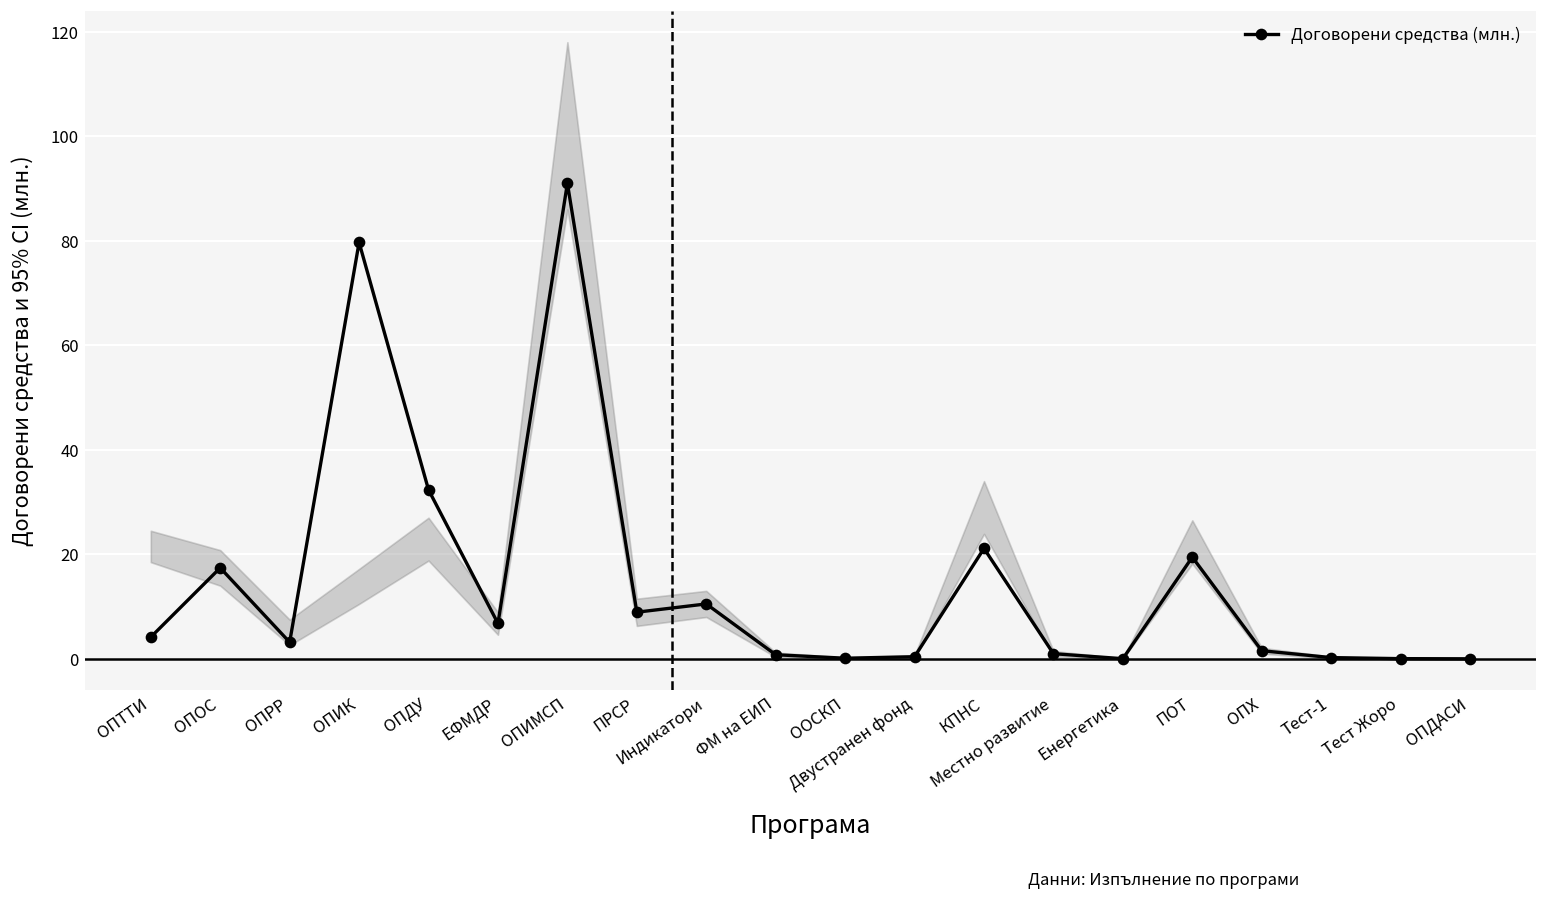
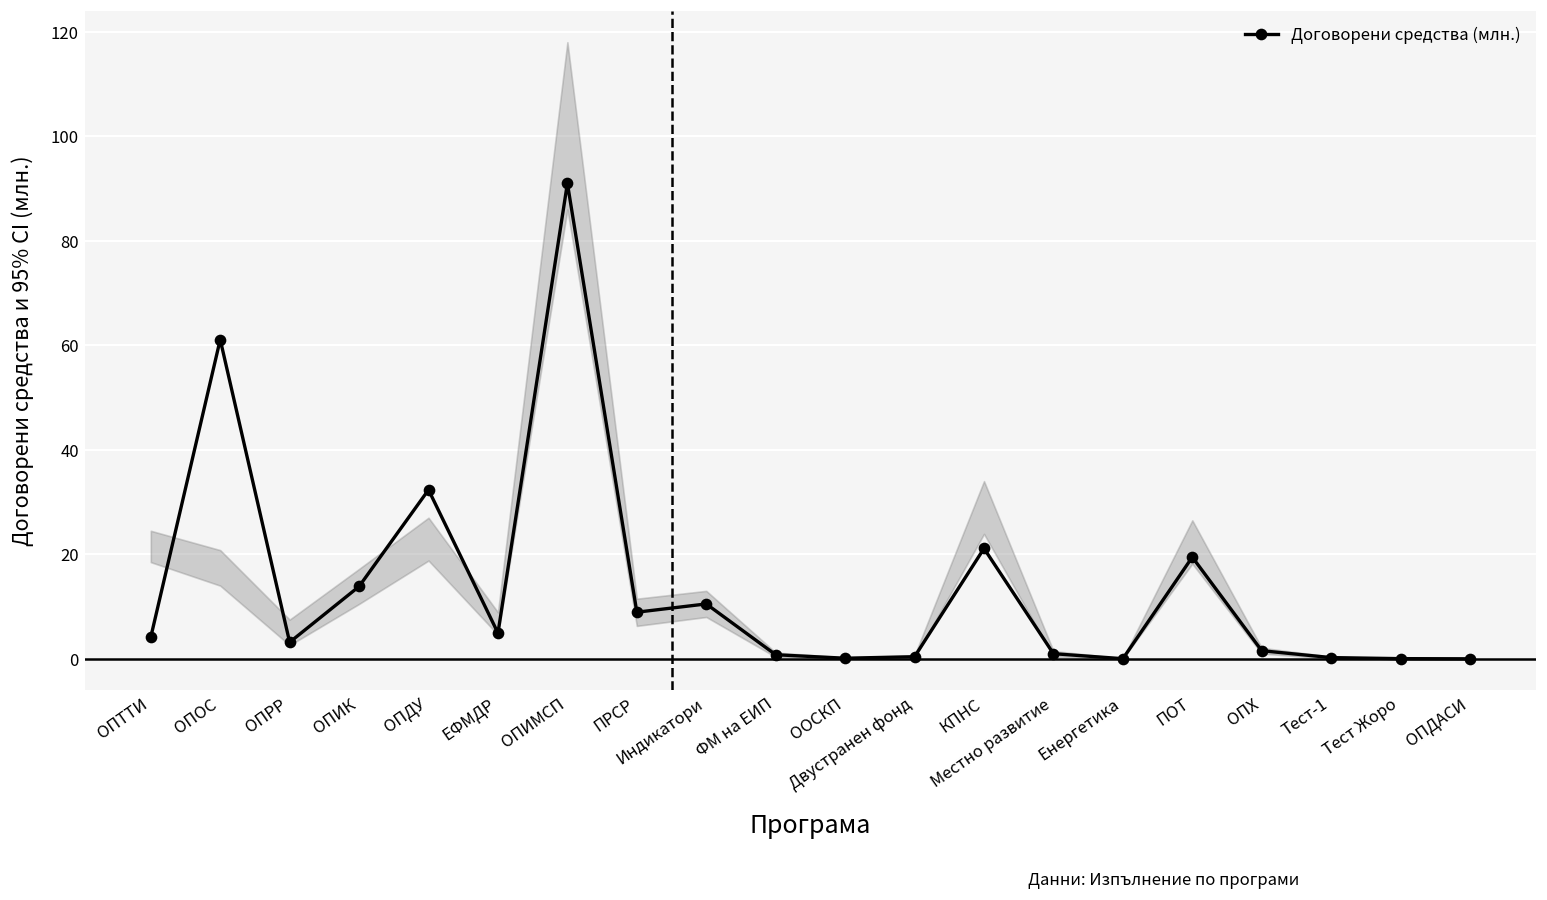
Договорени средства (млн.), ОПОС: 17 -> 61
Договорени средства (млн.), ОПИК: 80 -> 14
Договорени средства (млн.), ЕФМДР: 7 -> 5
